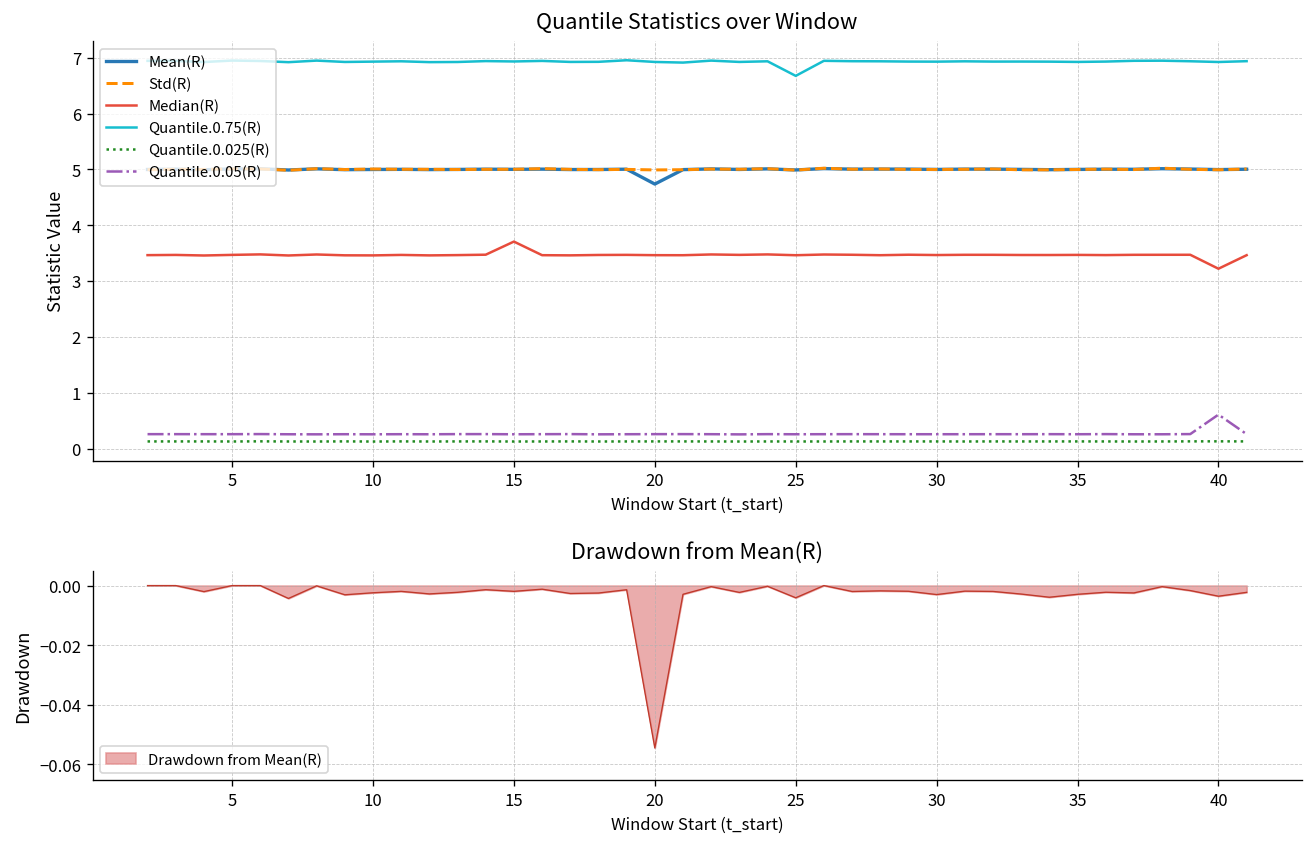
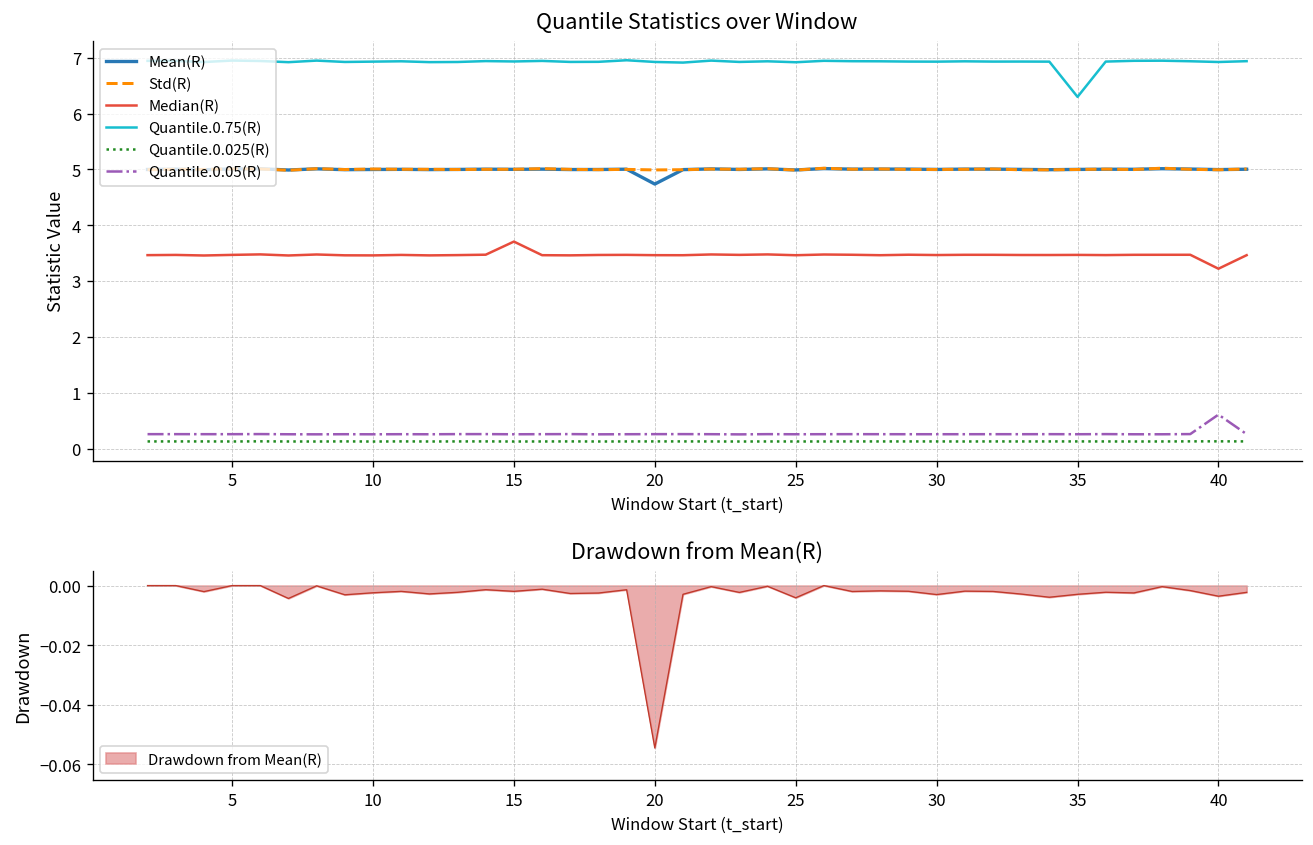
Quantile Statistics over Window, Quantile.0.75(R), 25: 6.7 -> 6.9
Quantile Statistics over Window, Quantile.0.75(R), 35: 6.9 -> 6.3
